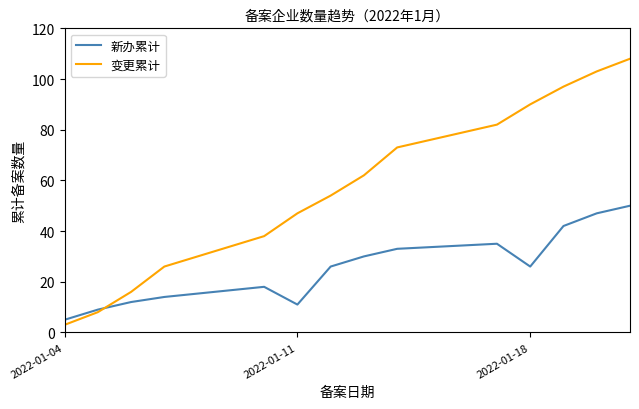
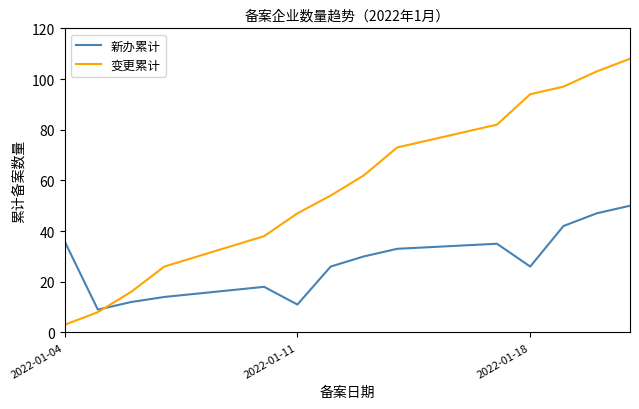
新办累计, 2022-01-04: 5 -> 36
变更累计, 2022-01-18: 90 -> 94
